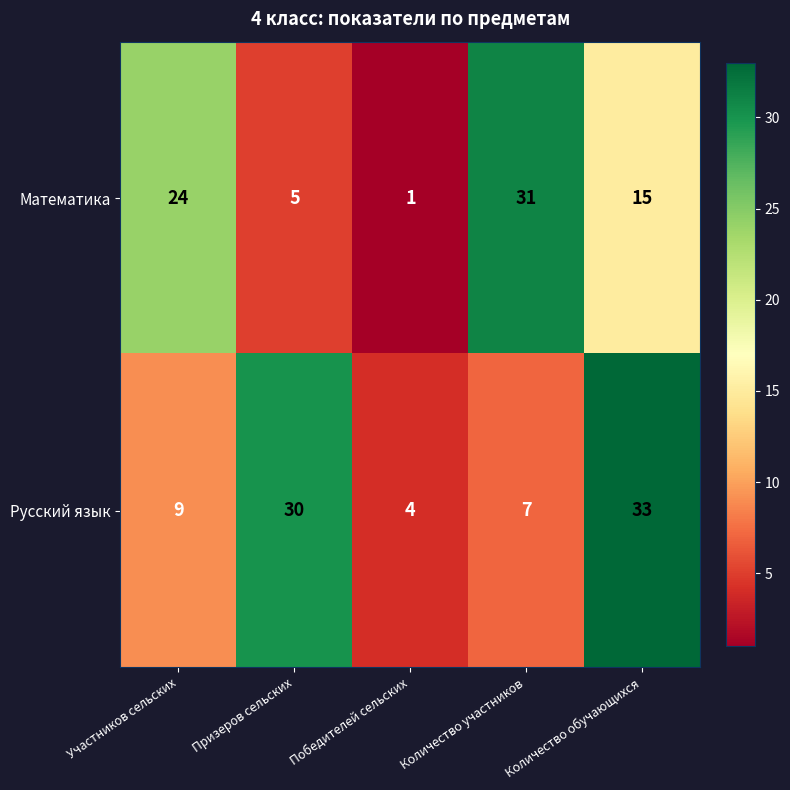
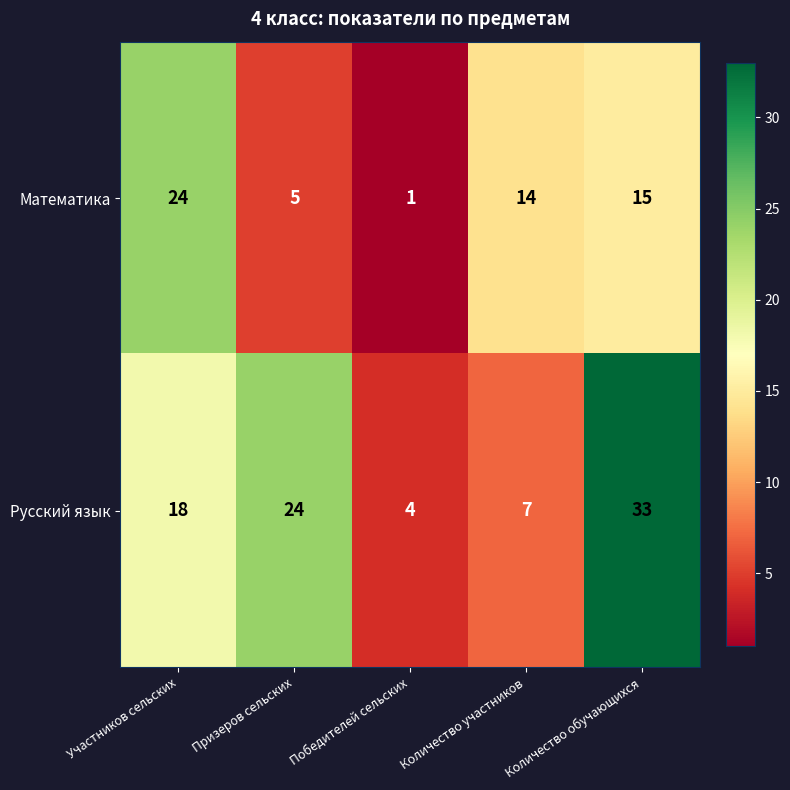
Математика, Количество участников: 31 -> 14
Русский язык, Участников сельских: 9 -> 18
Русский язык, Призеров сельских: 30 -> 24
